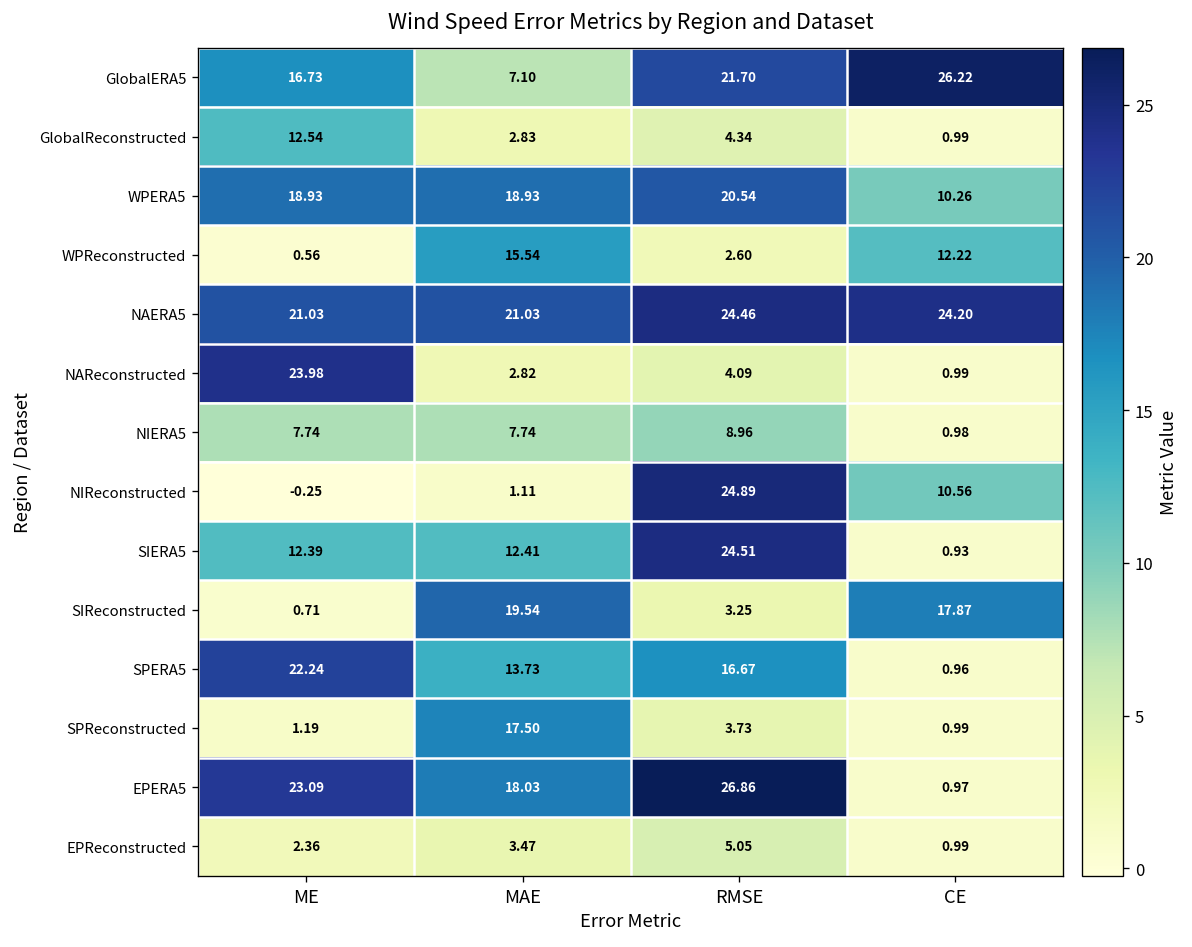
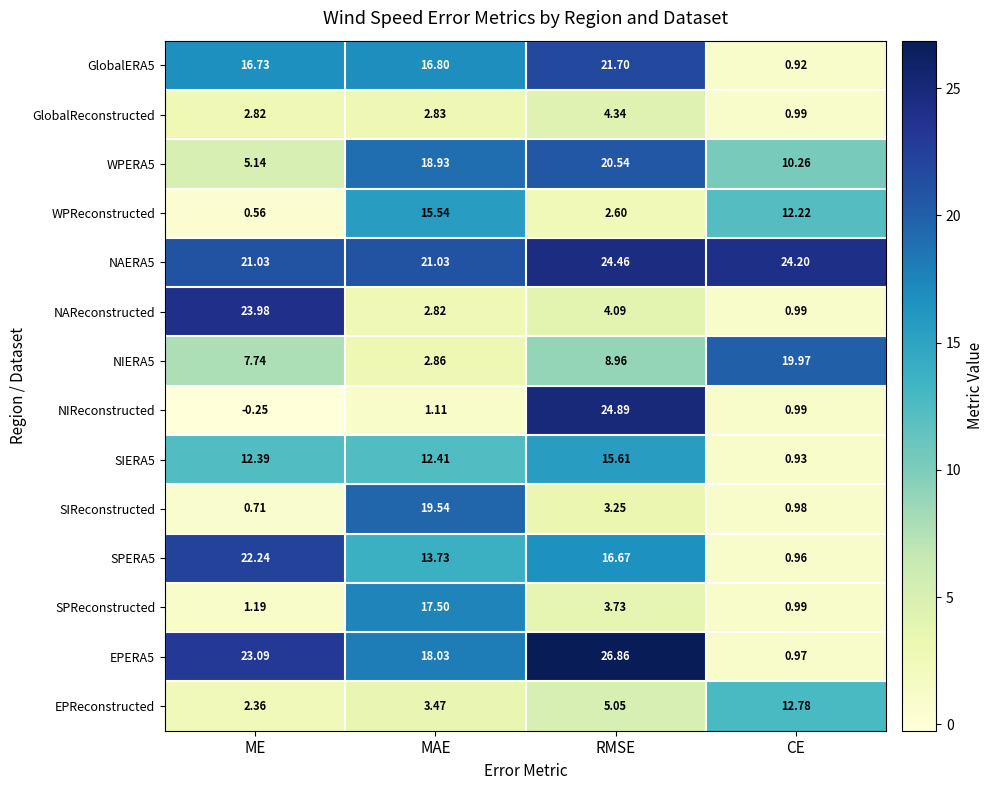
GlobalERA5, MAE: 7.10 -> 16.80
GlobalERA5, CE: 26.22 -> 0.92
GlobalReconstructed, ME: 12.54 -> 2.82
WPERA5, ME: 18.93 -> 5.14
NIERA5, MAE: 7.74 -> 2.86
NIERA5, CE: 0.98 -> 19.97
NIReconstructed, CE: 10.56 -> 0.99
SIERA5, RMSE: 24.51 -> 15.61
SIReconstructed, CE: 17.87 -> 0.98
EPReconstructed, CE: 0.99 -> 12.78
